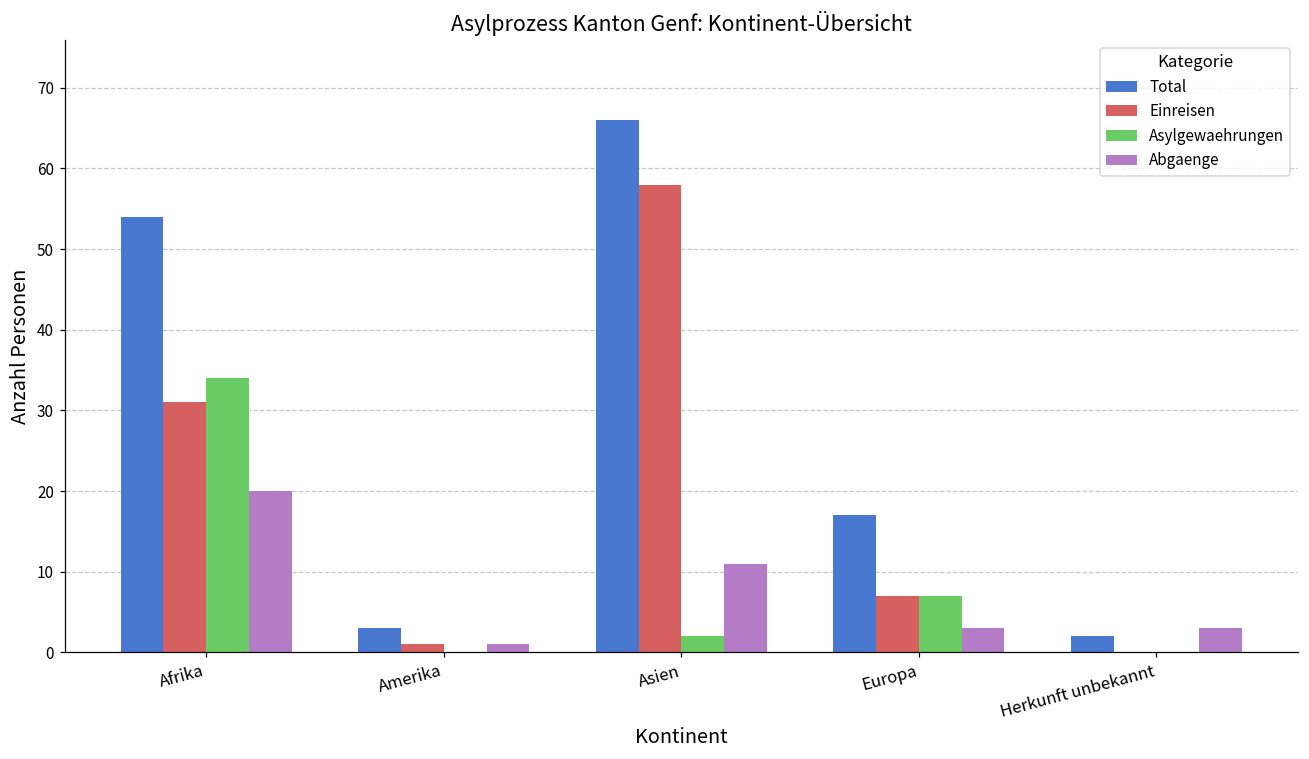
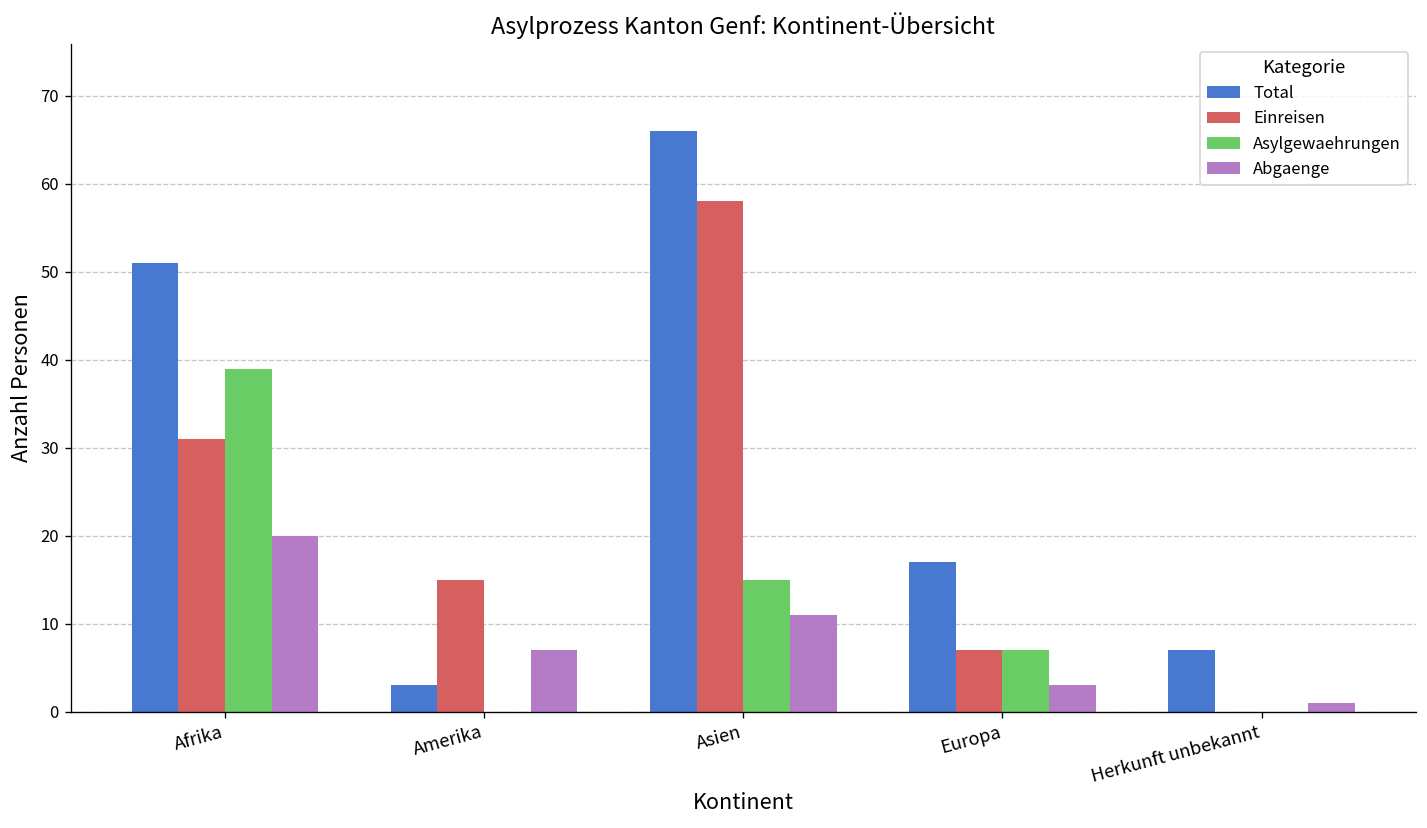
Total, Afrika: 54 -> 51
Asylgewaehrungen, Afrika: 34 -> 39
Einreisen, Amerika: 1 -> 15
Abgaenge, Amerika: 1 -> 7
Asylgewaehrungen, Asien: 2 -> 15
Total, Herkunft unbekannt: 2 -> 7
Abgaenge, Herkunft unbekannt: 3 -> 1
